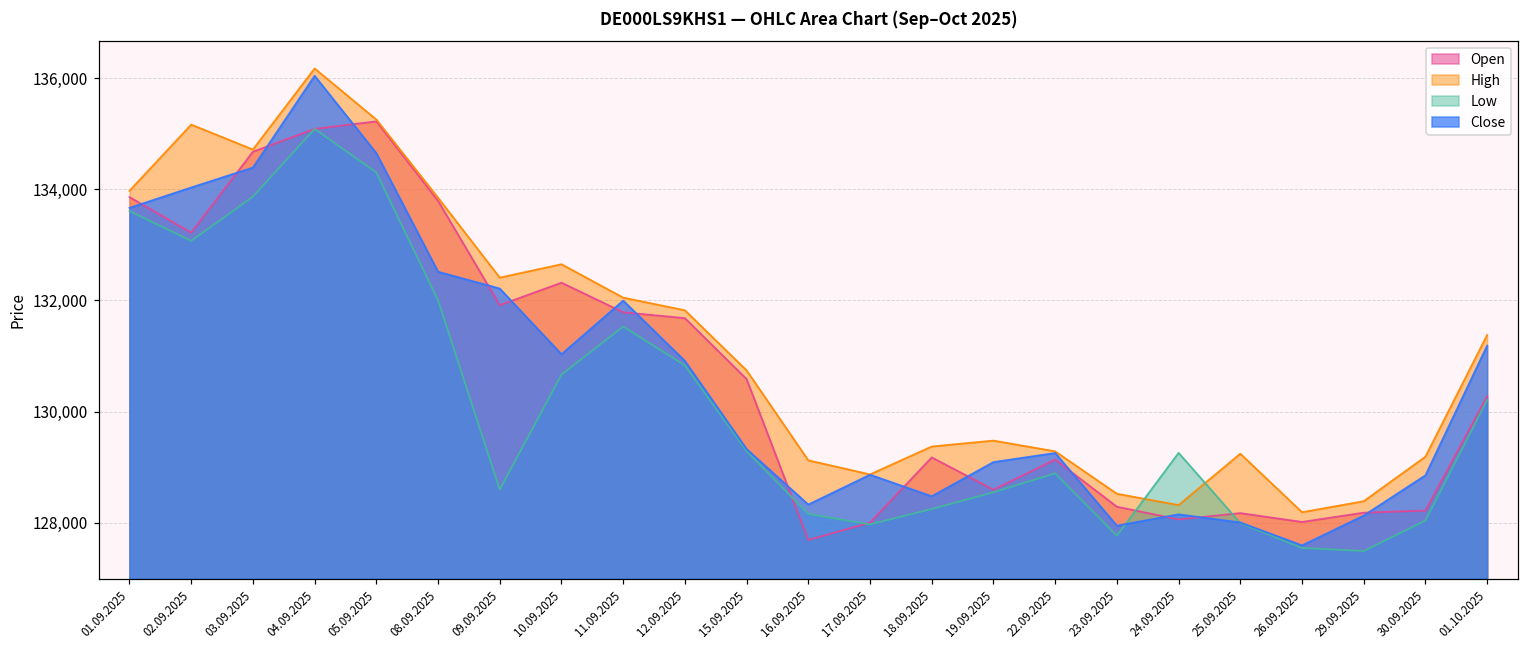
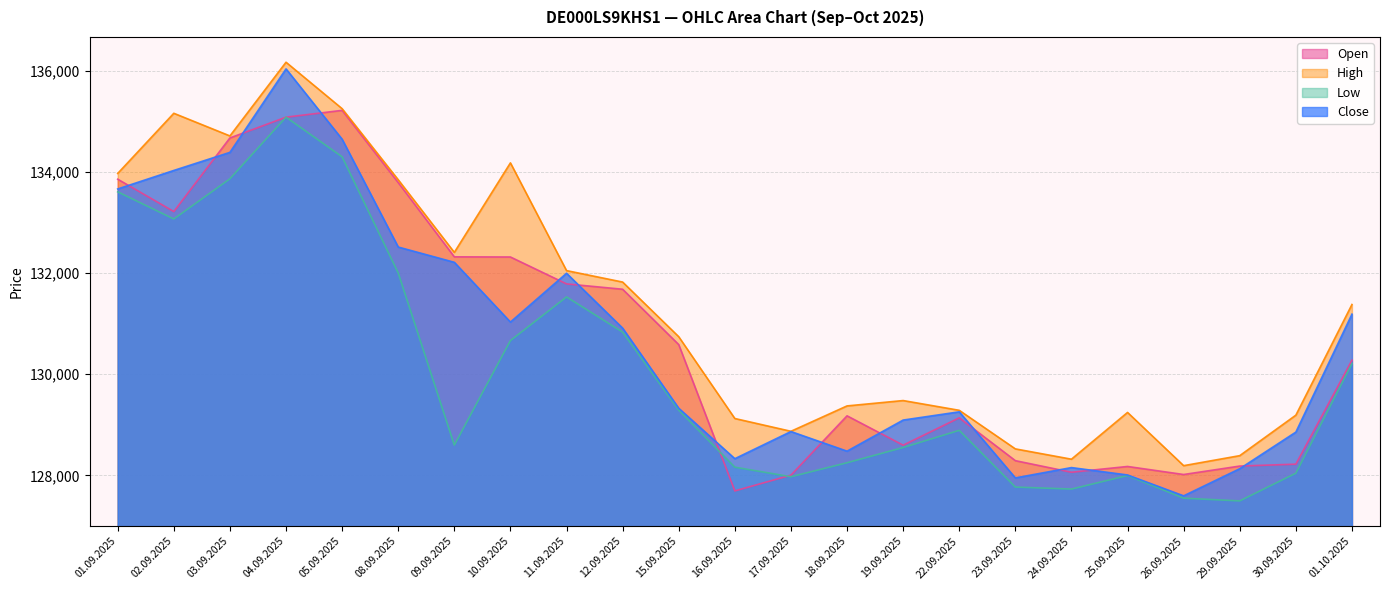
Open, 09.09.2025: 131,900 -> 132,300
High, 10.09.2025: 132,700 -> 134,200
Low, 24.09.2025: 129,300 -> 127,700
